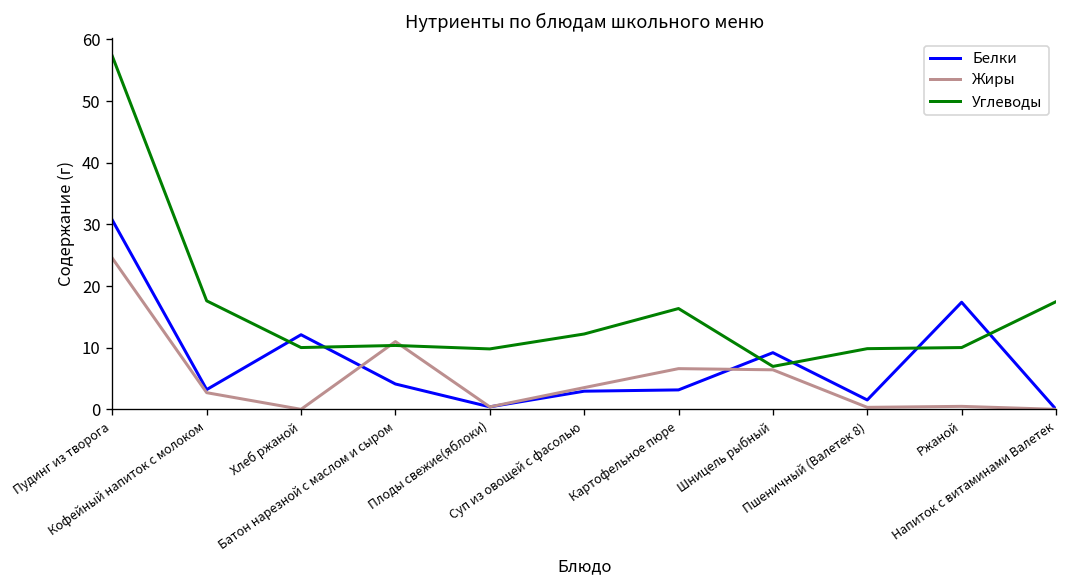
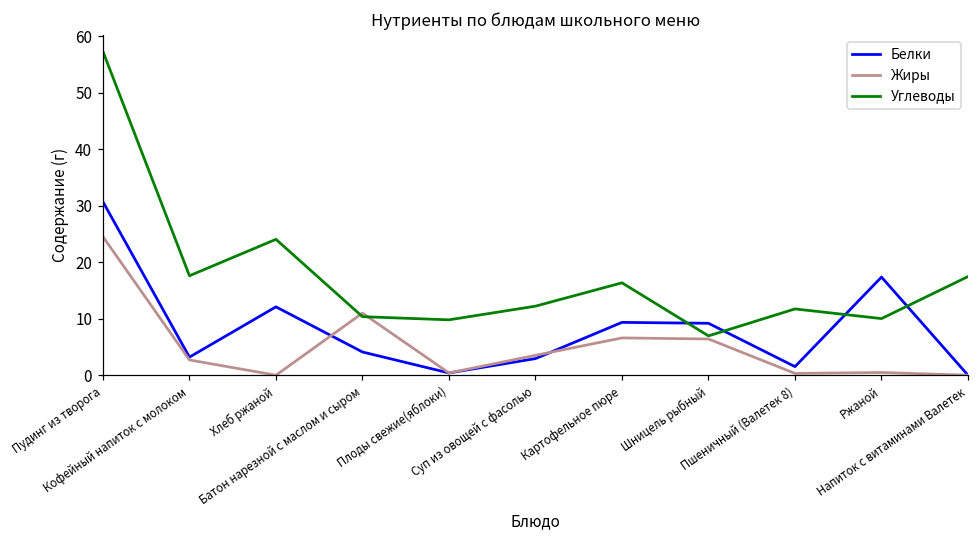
Углеводы, Хлеб ржаной: 10 -> 24
Белки, Картофельное пюре: 3 -> 9
Углеводы, Пшеничный (Валетек 8): 10 -> 12
